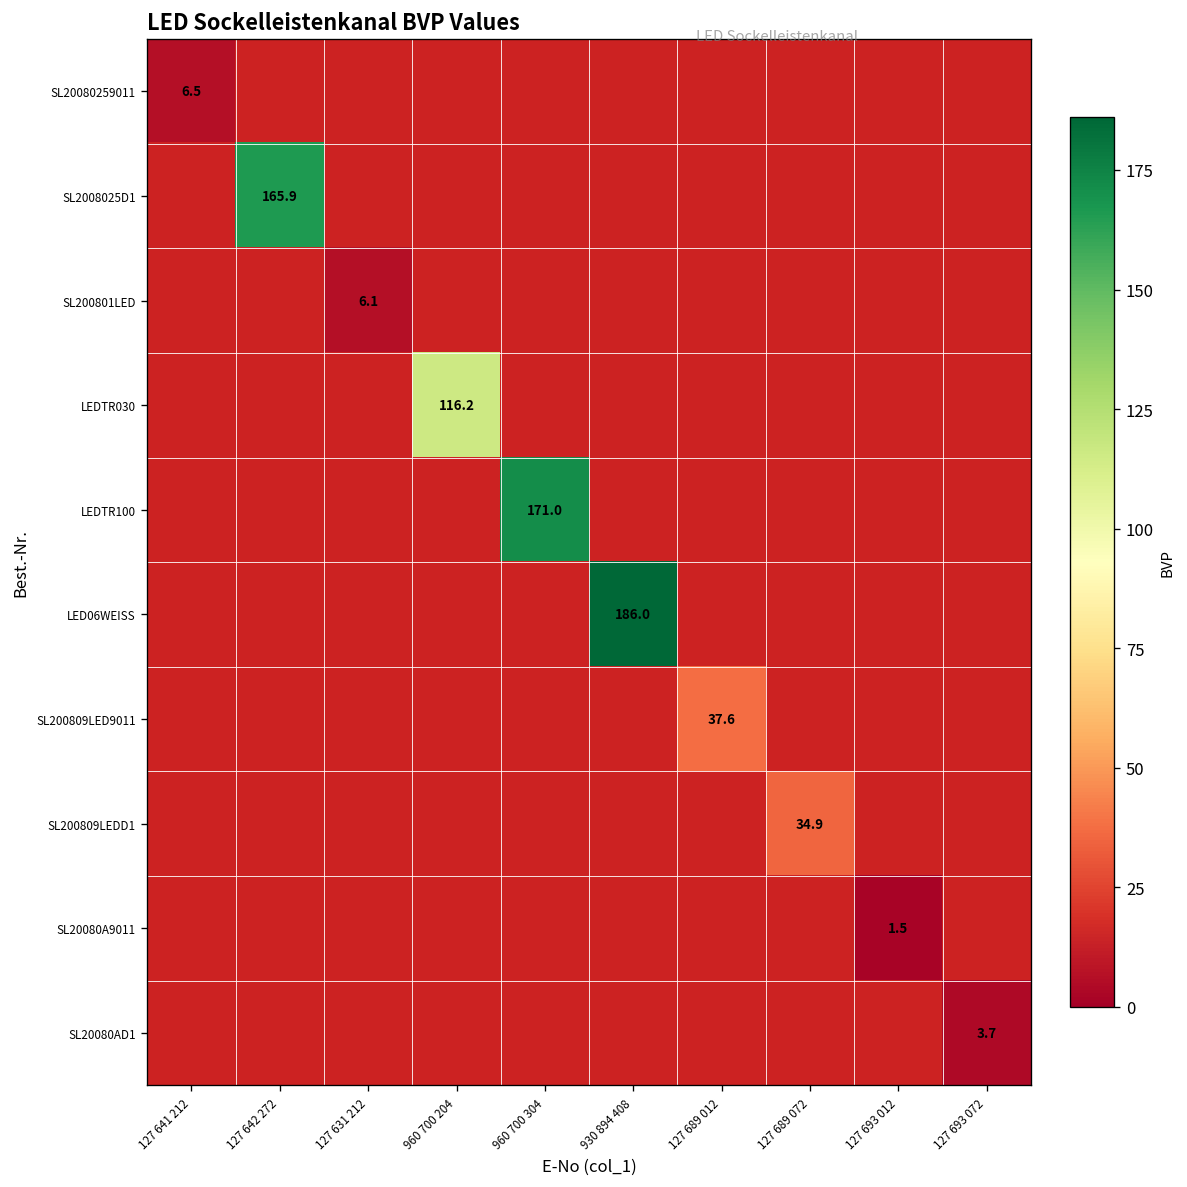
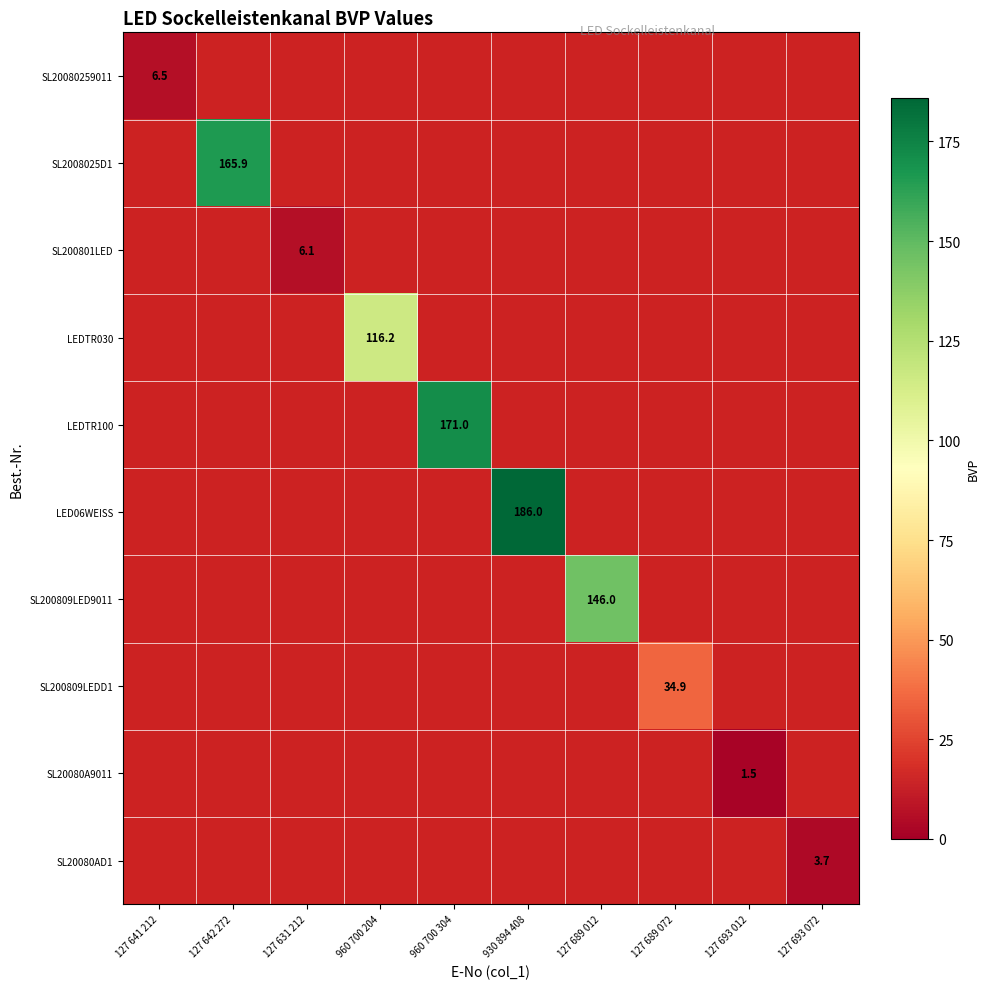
SL200809LED9011, 127 689 012: 37.6 -> 146.0
